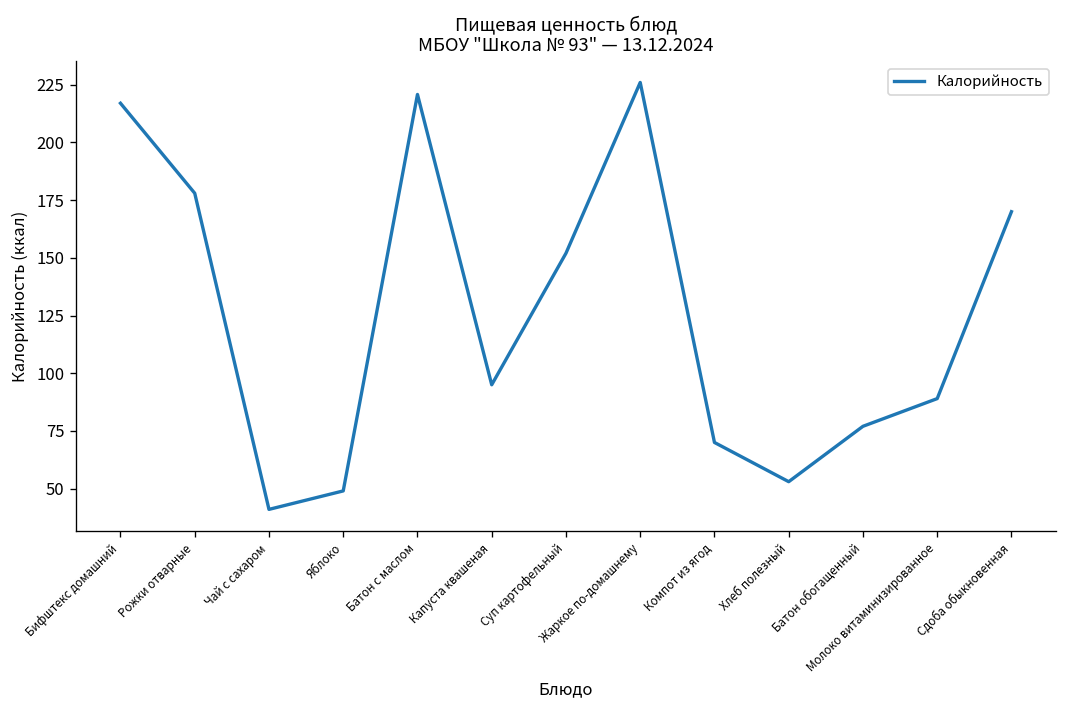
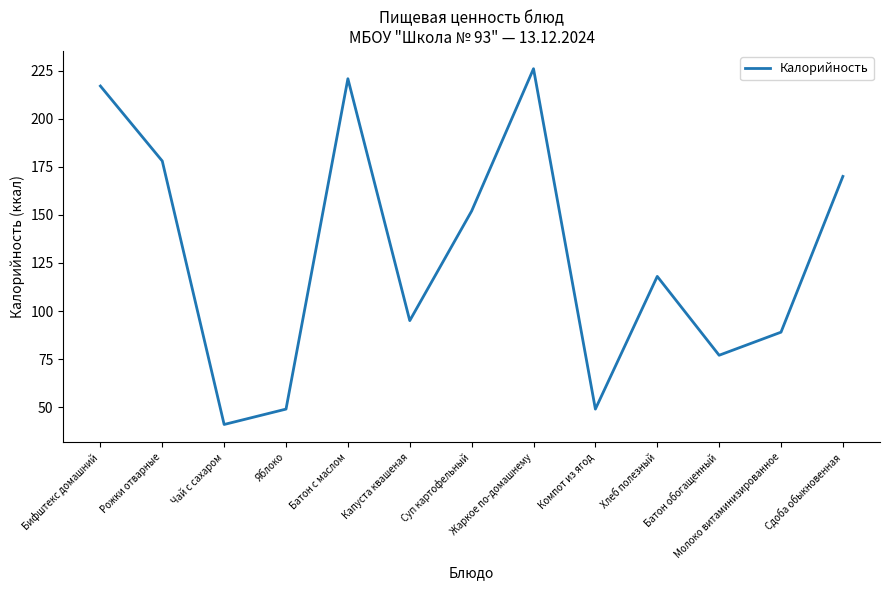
Компот из ягод: 70 -> 49
Хлеб полезный: 53 -> 118
